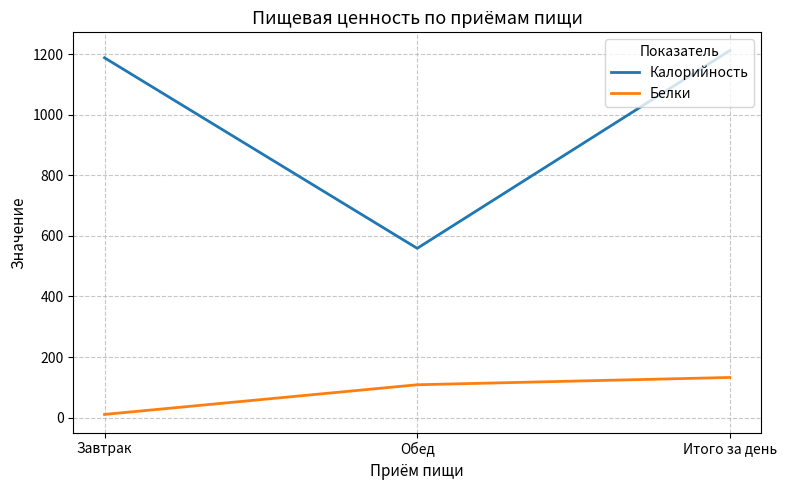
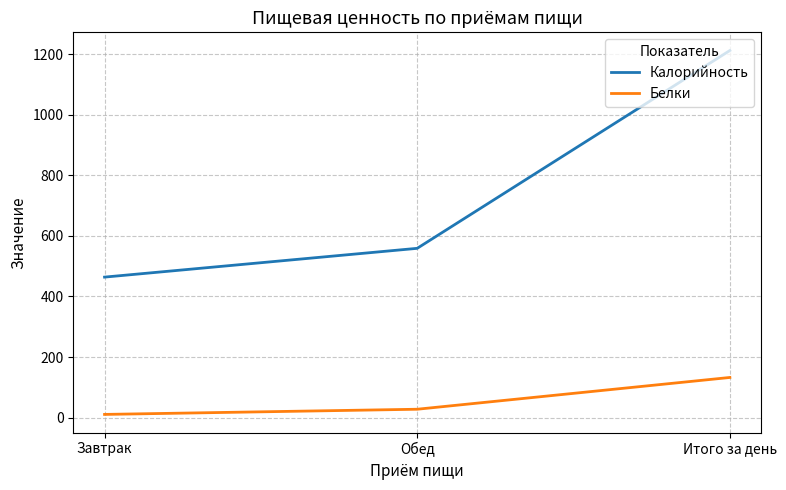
Калорийность, Завтрак: 1190 -> 460
Белки, Обед: 110 -> 30
